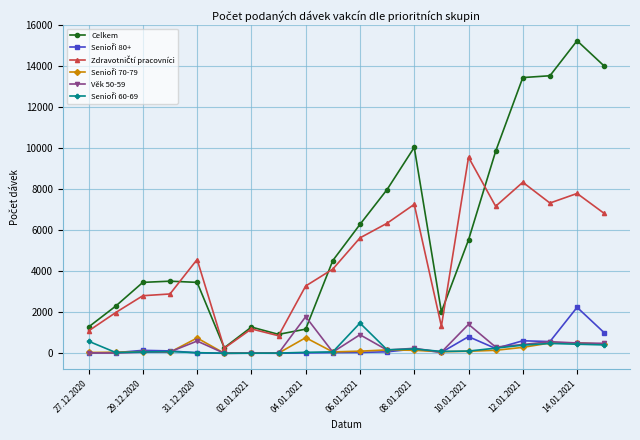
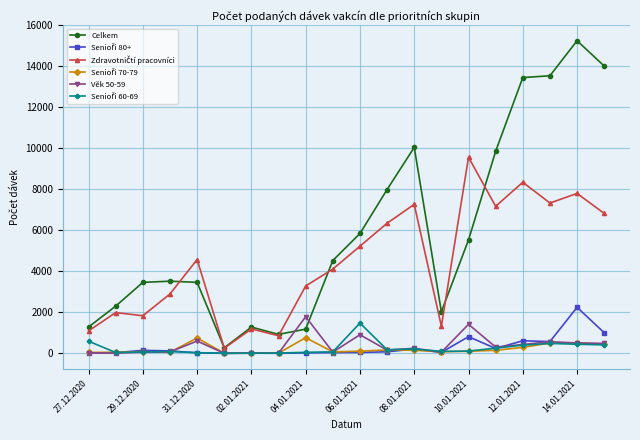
Zdravotničtí pracovníci, 29.12.2020: 2800 -> 1800
Celkem, 06.01.2021: 6300 -> 5800
Zdravotničtí pracovníci, 06.01.2021: 5600 -> 5200
